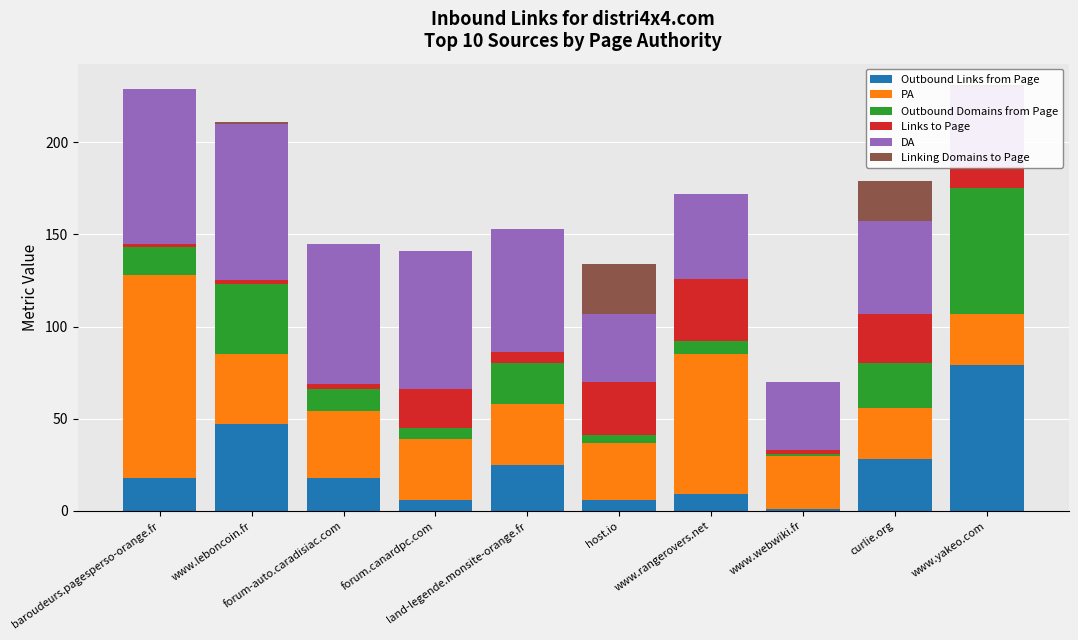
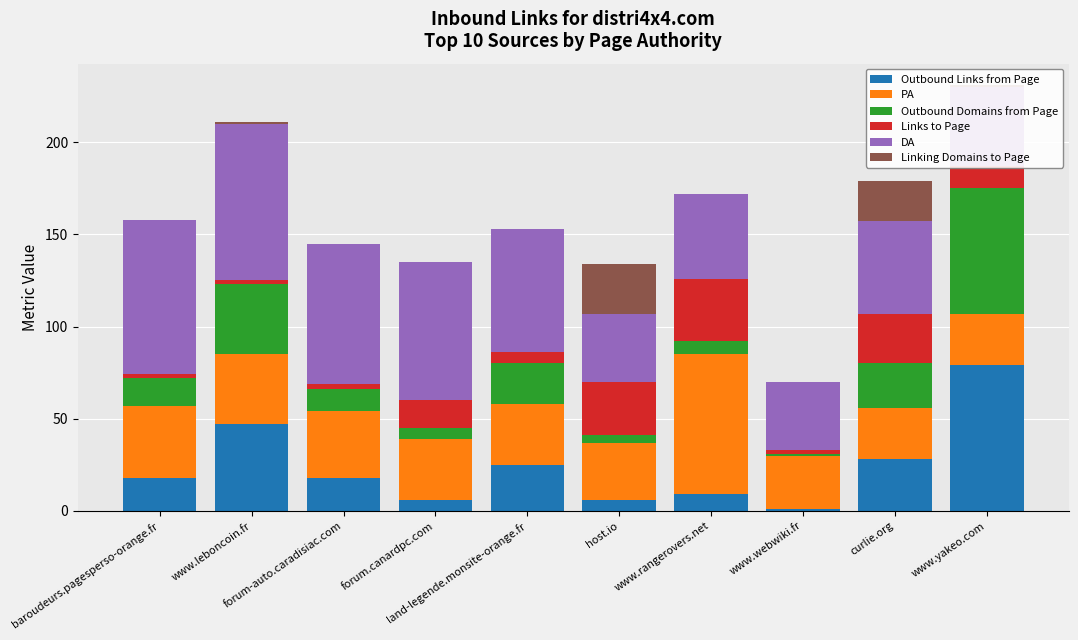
PA, baroudeurs.pagesperso-orange.fr: 110 -> 39
Links to Page, forum.canardpc.com: 21 -> 15
